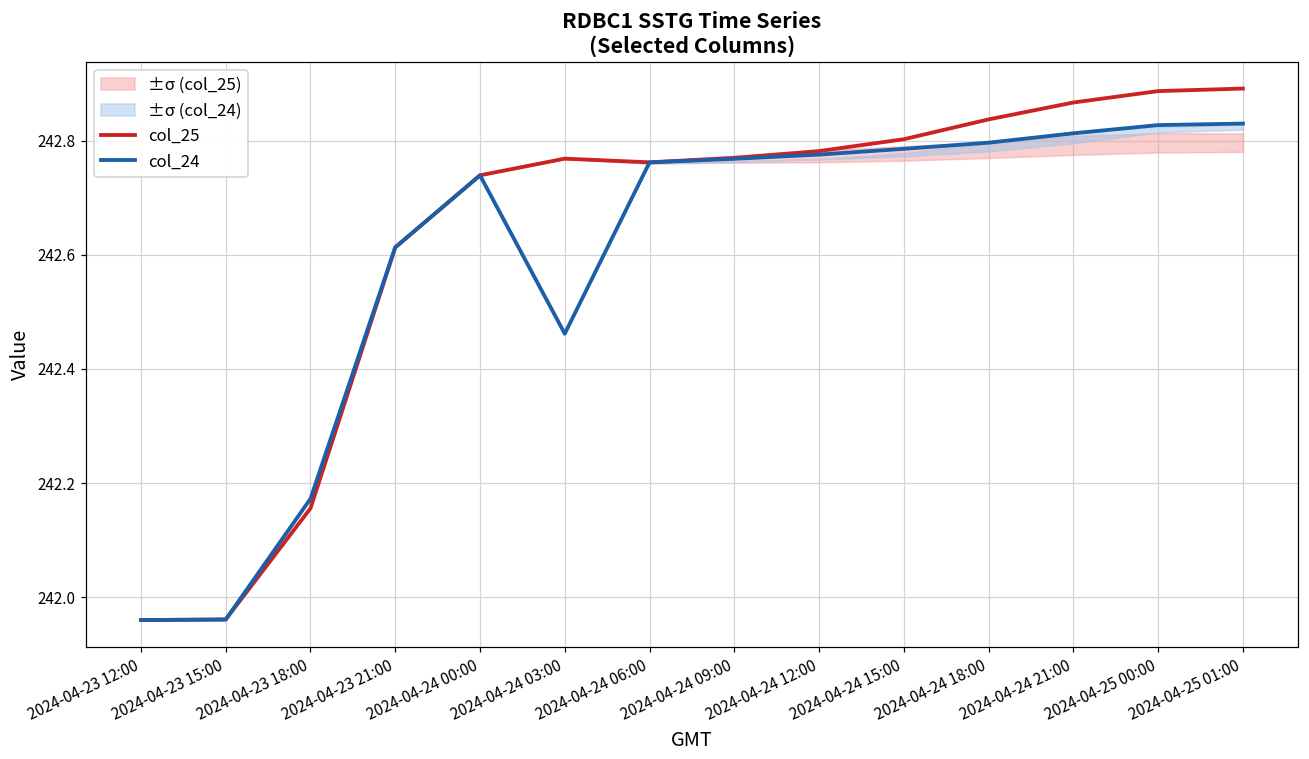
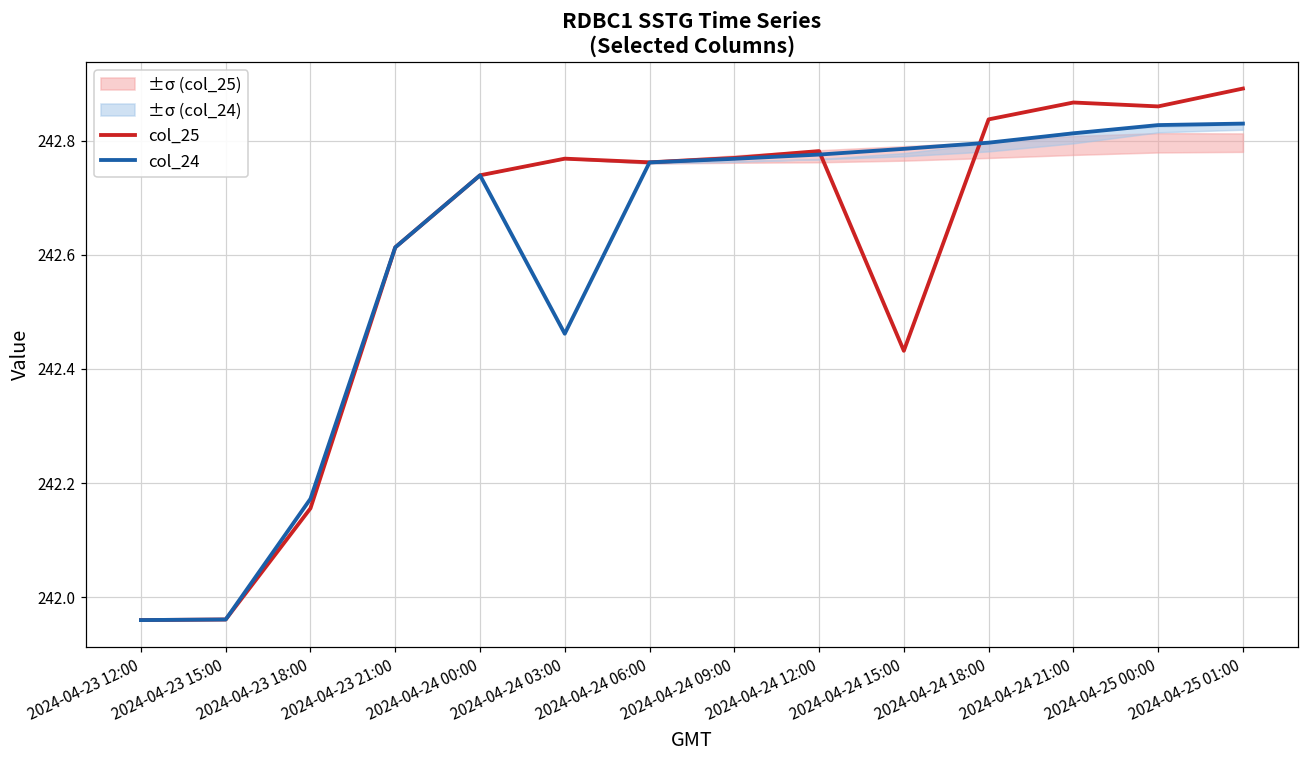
col_25, 2024-04-24 15:00: 242.80 -> 242.43
col_25, 2024-04-25 00:00: 242.89 -> 242.86
